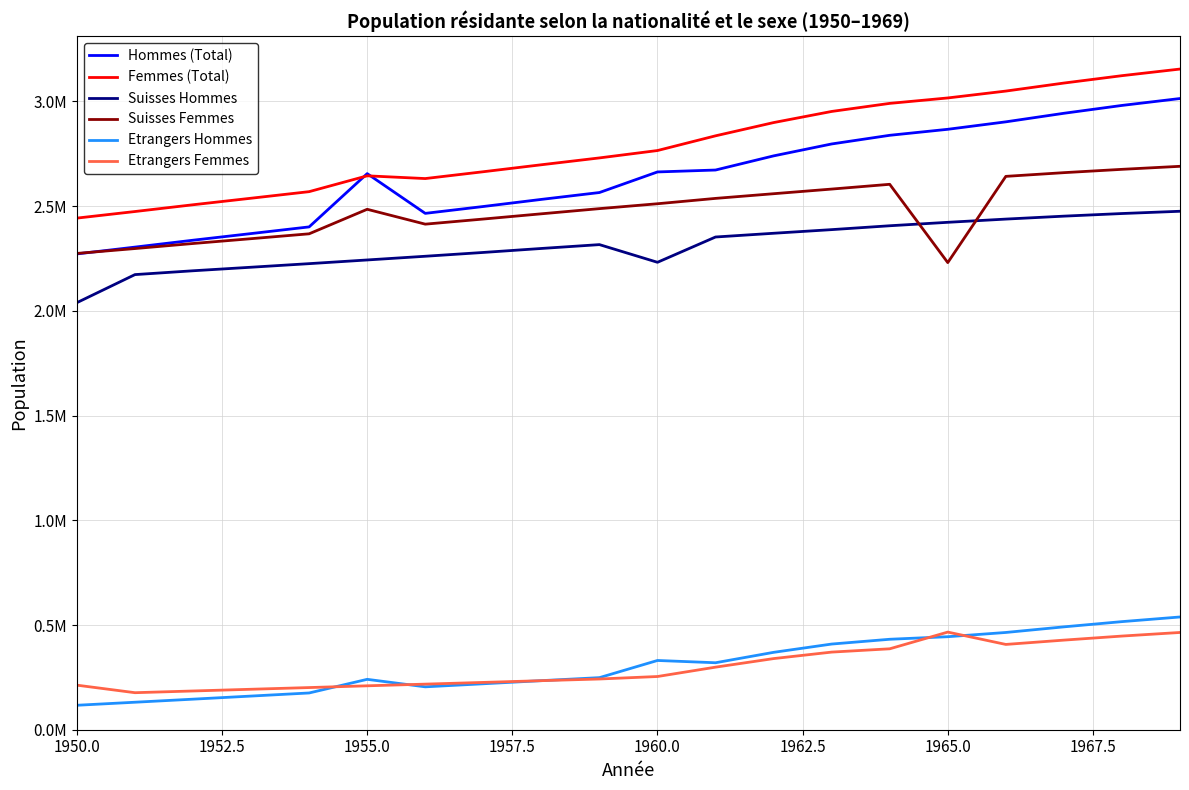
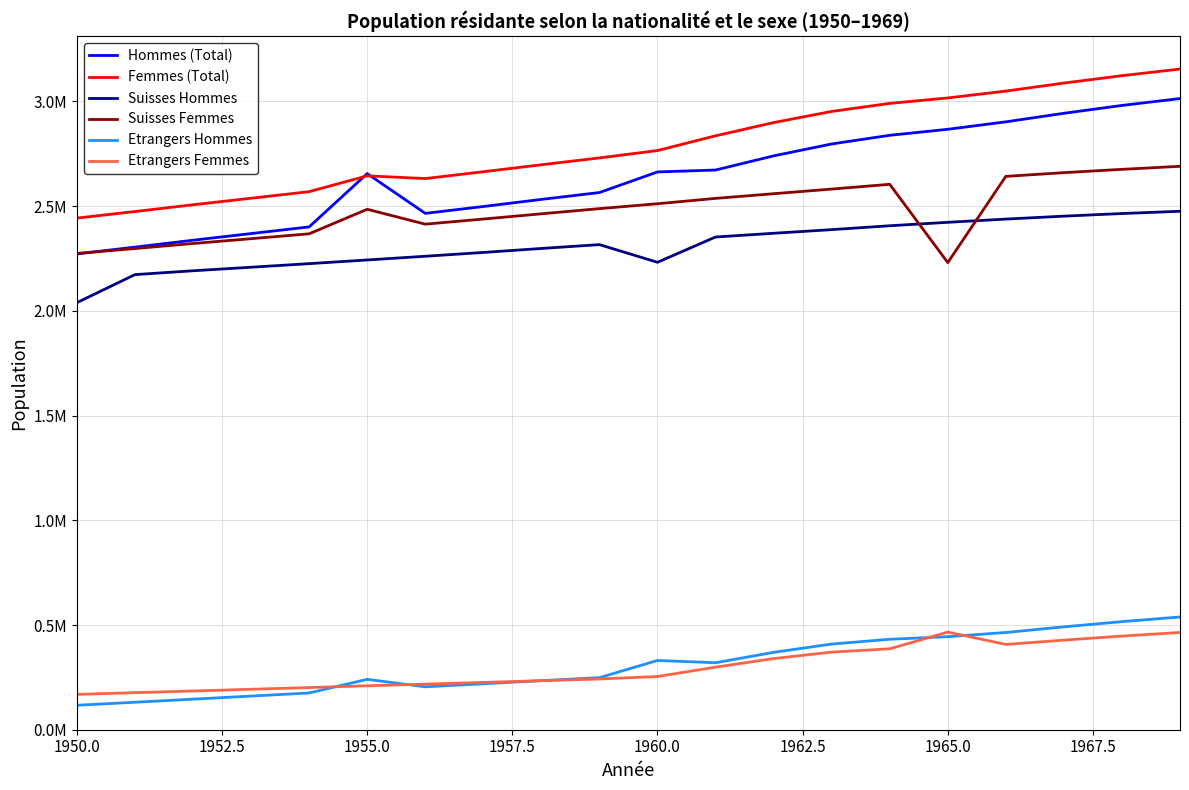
Etrangers Femmes, 1950.0: 210000 -> 170000
